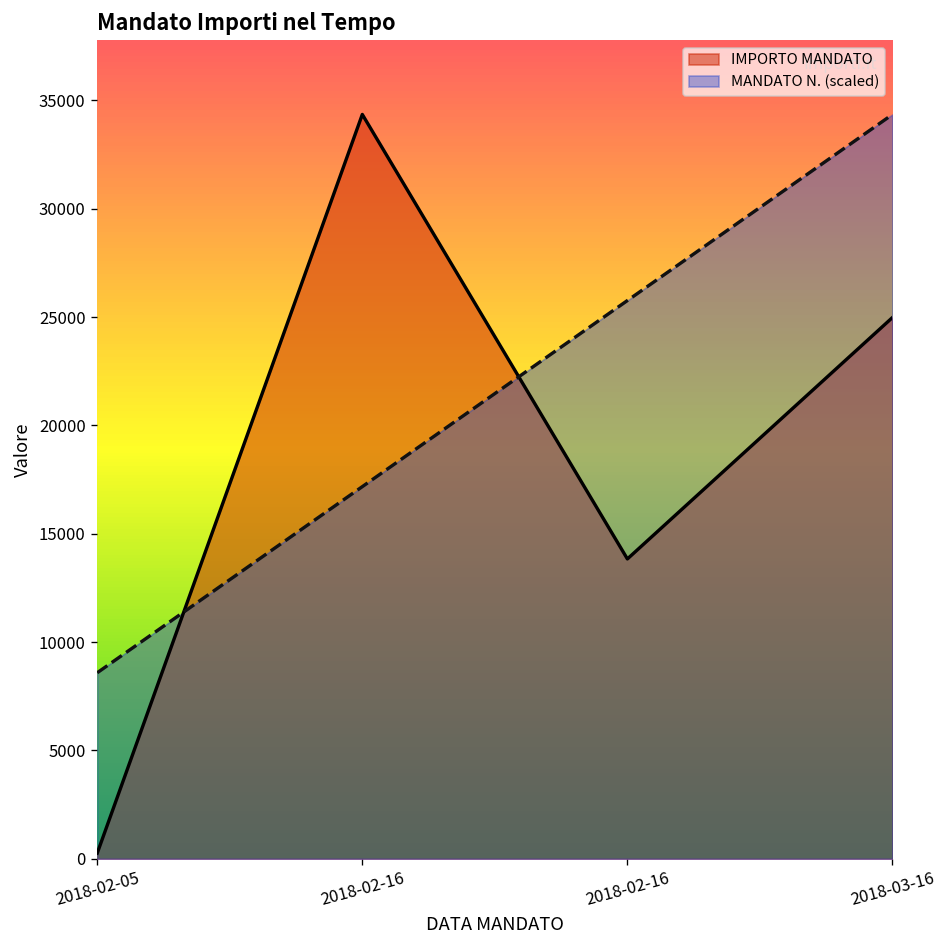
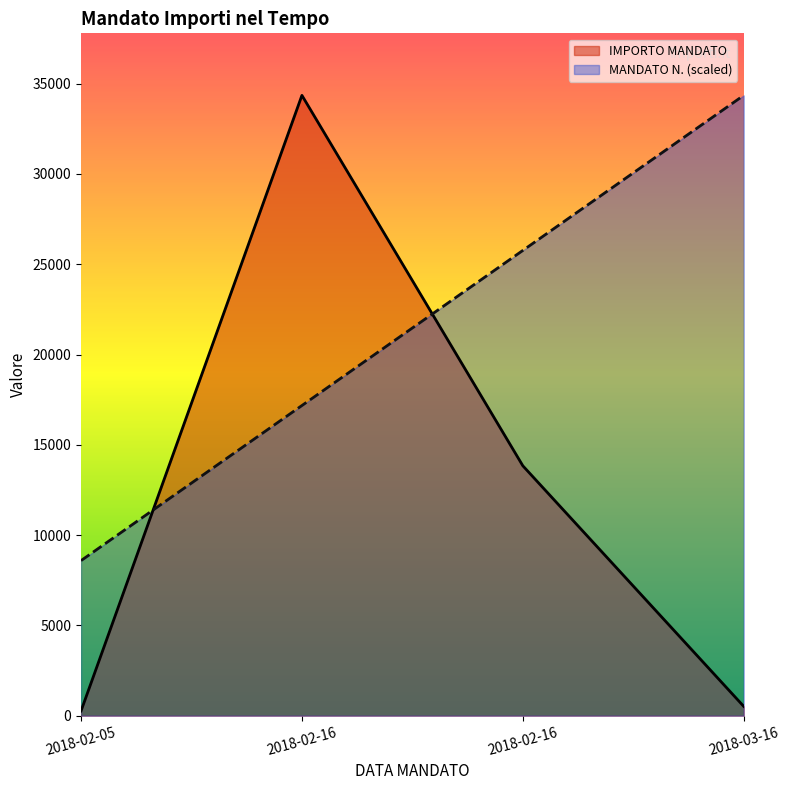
IMPORTO MANDATO, 2018-03-16: 25000 -> 500
